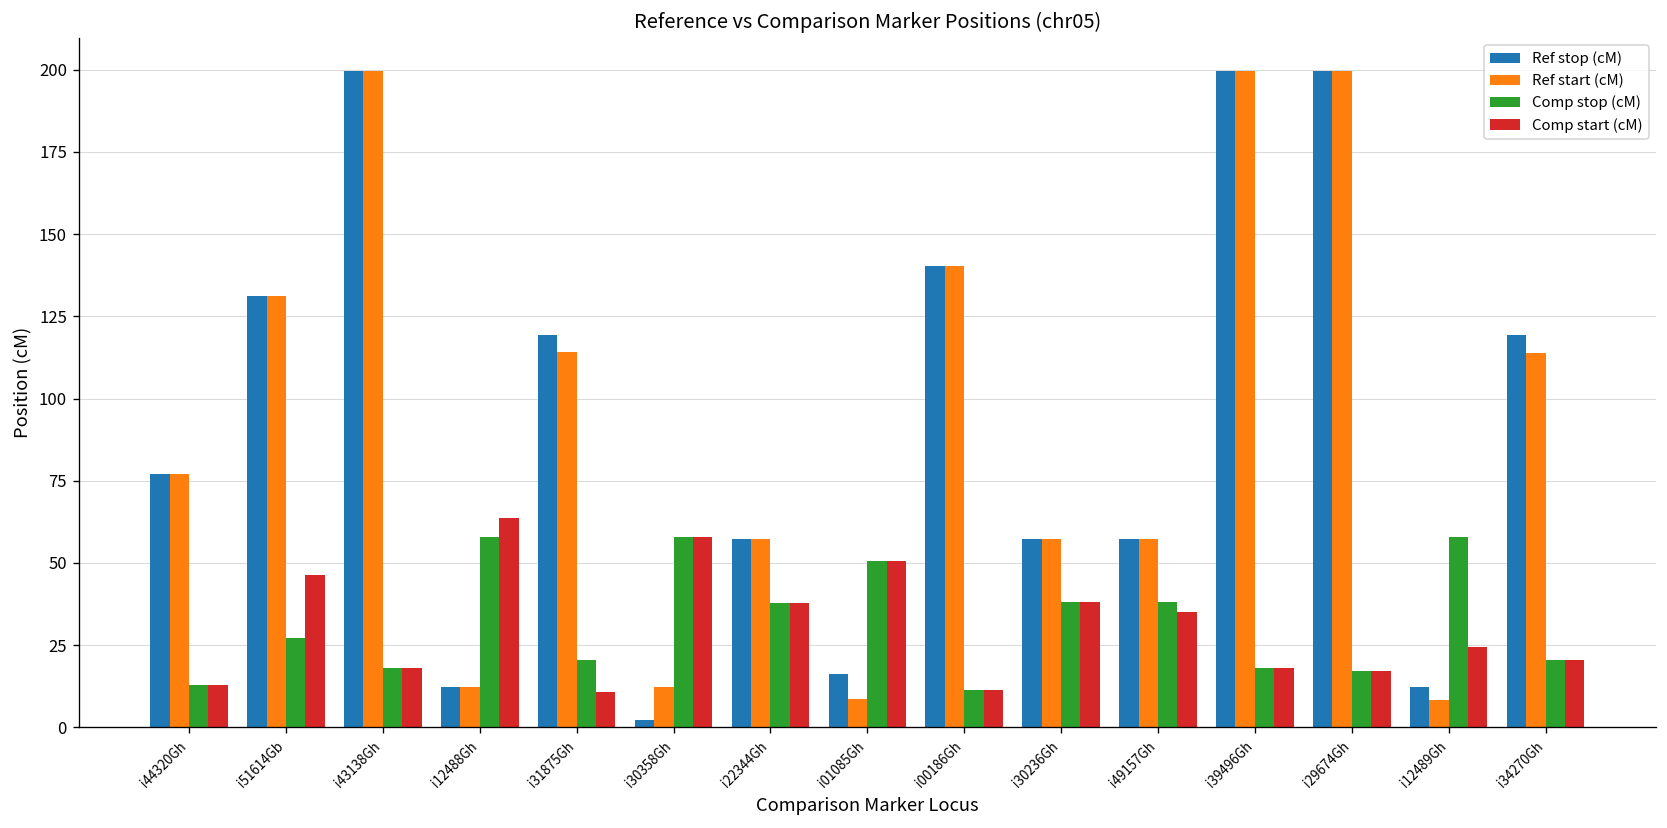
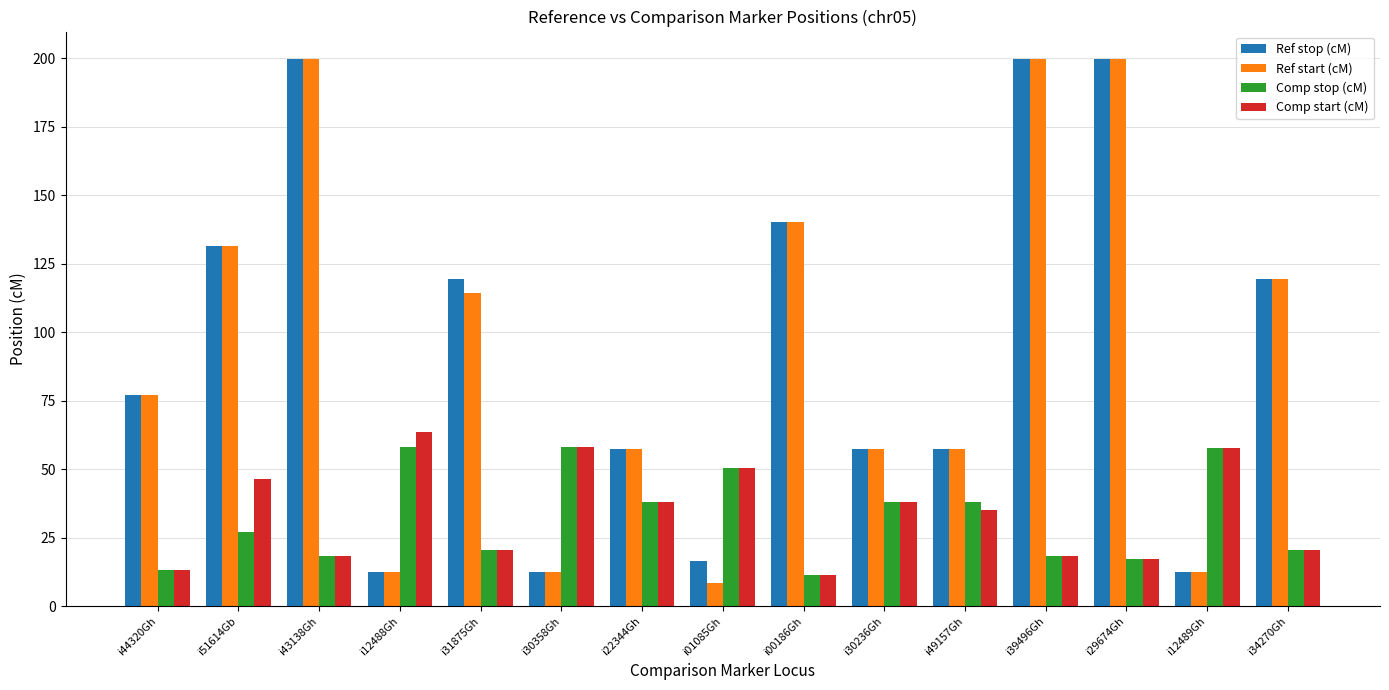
Comp start (cM), i31875Gh: 11 -> 21
Ref stop (cM), i30358Gh: 2 -> 12
Ref start (cM), i12489Gh: 8 -> 12
Comp start (cM), i12489Gh: 25 -> 58
Ref start (cM), i34270Gh: 114 -> 119
